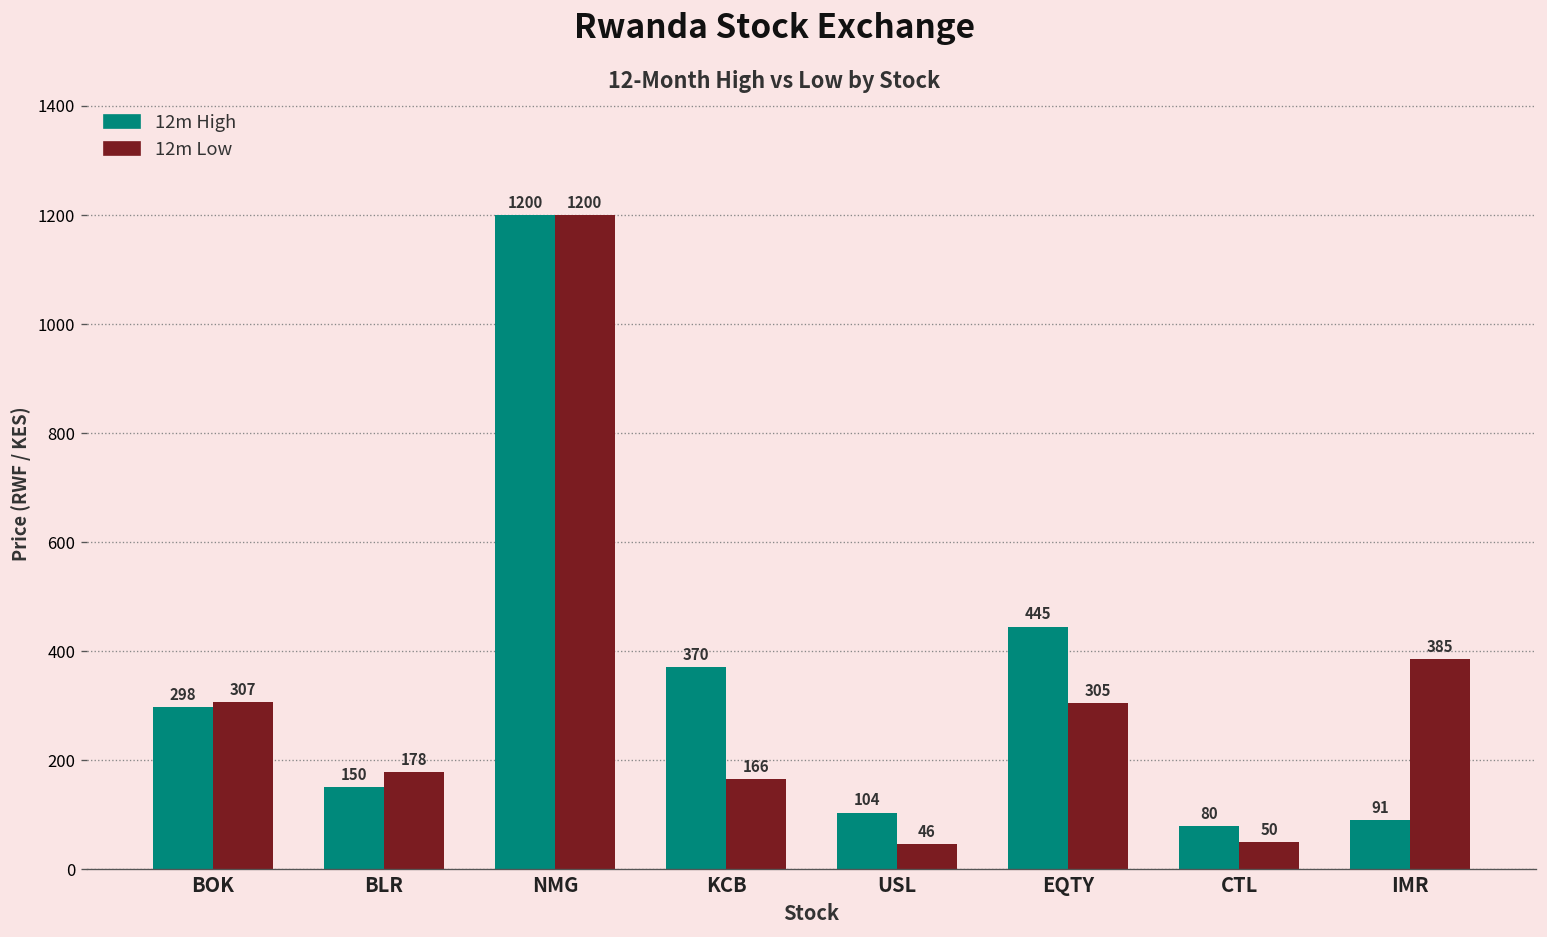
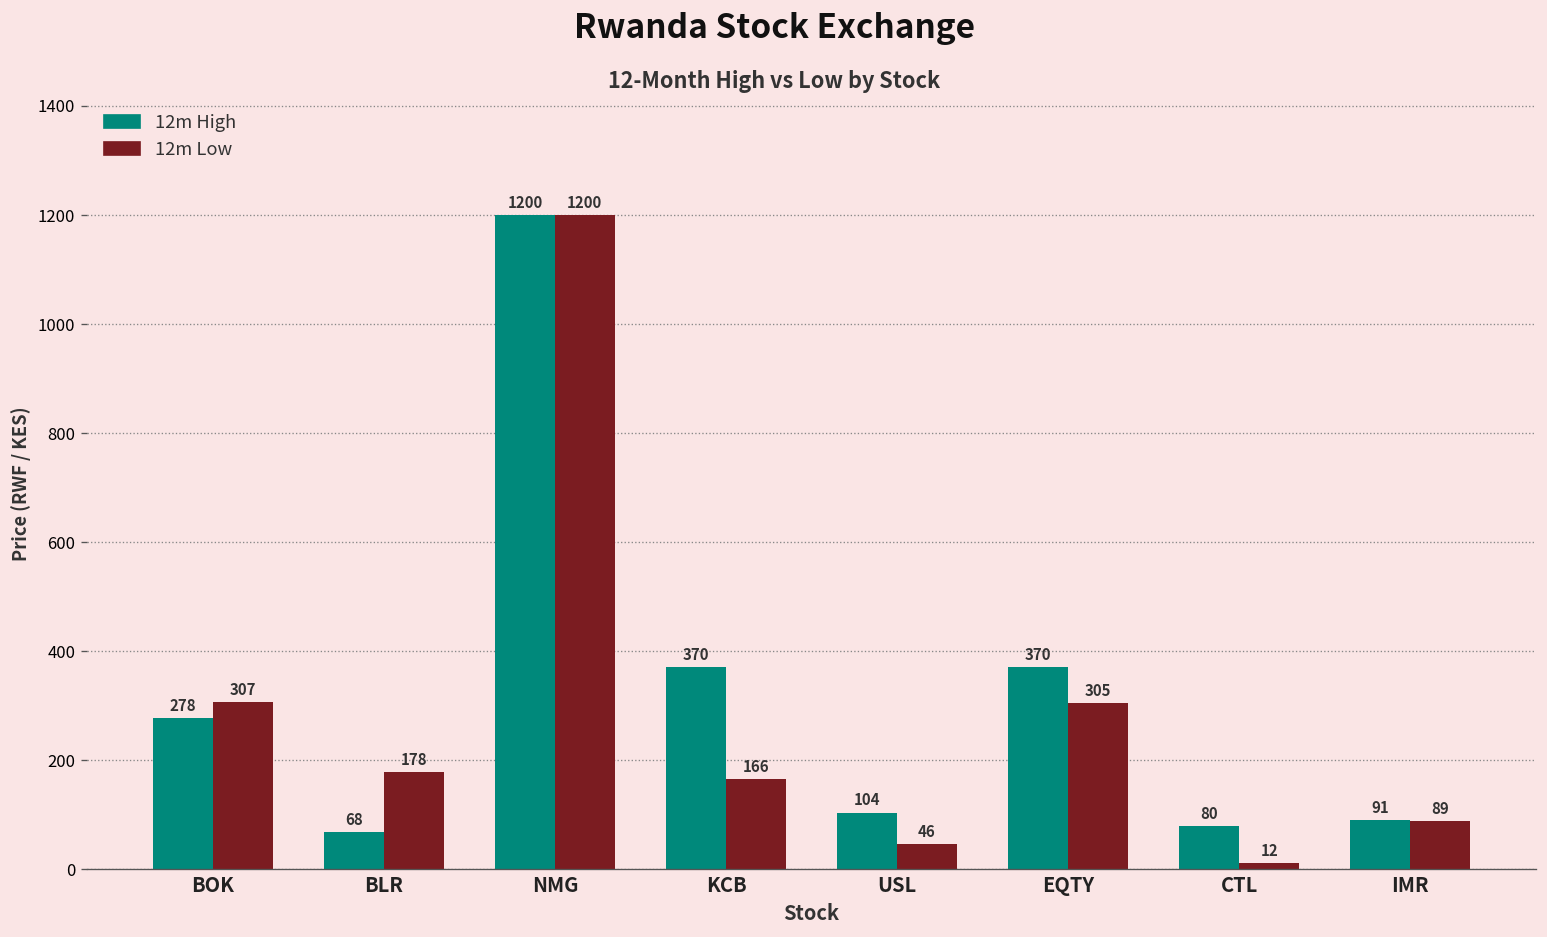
12m High, BOK: 298 -> 278
12m High, BLR: 150 -> 68
12m High, EQTY: 445 -> 370
12m Low, CTL: 50 -> 12
12m Low, IMR: 385 -> 89
